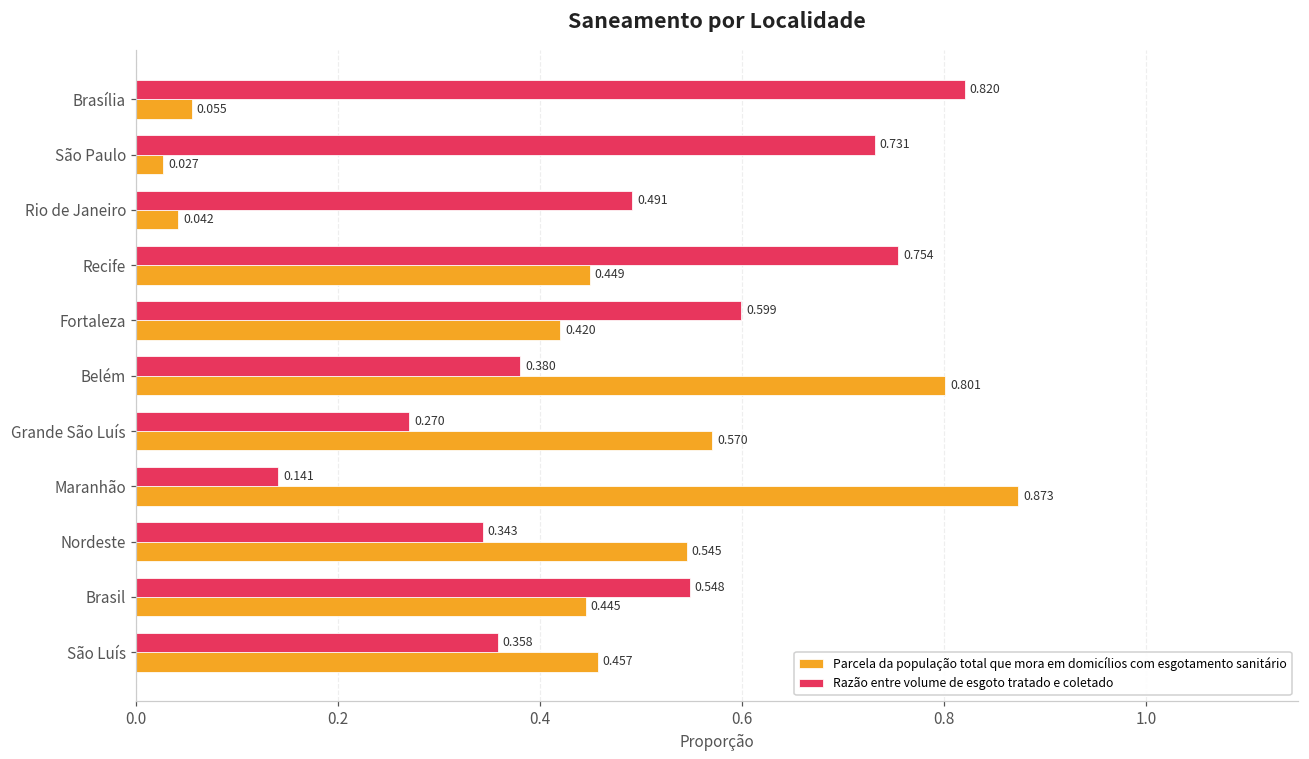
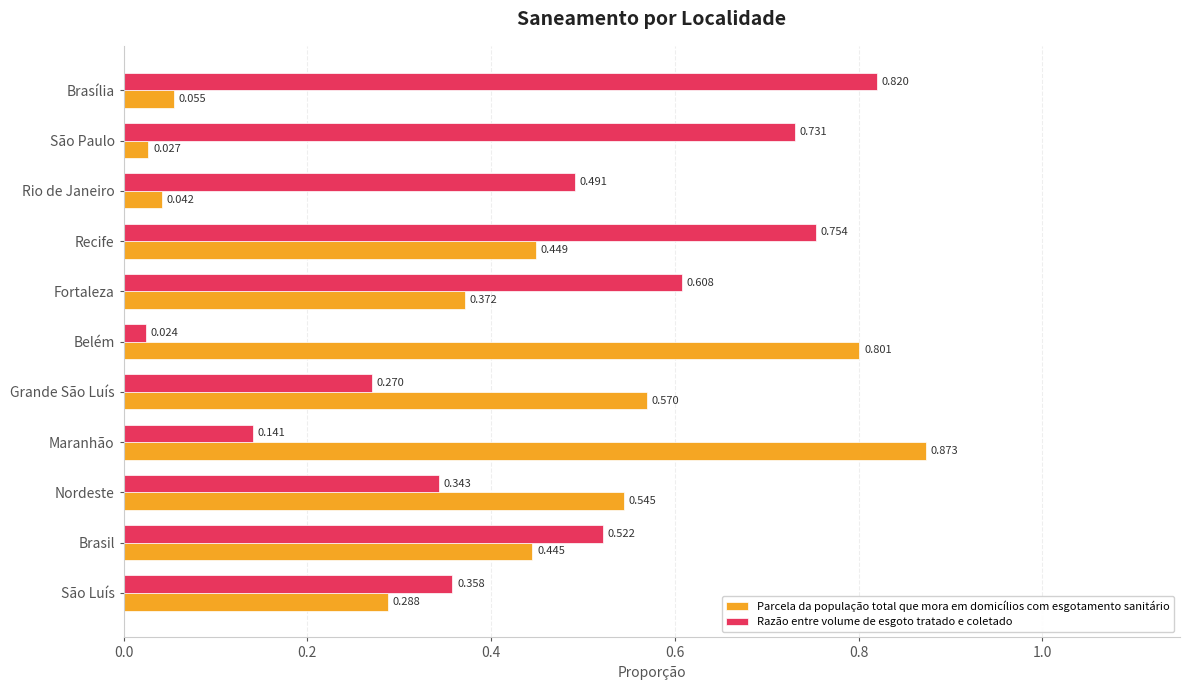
Razão entre volume de esgoto tratado e coletado, Fortaleza: 0.599 -> 0.608
Parcela da população total que mora em domicílios com esgotamento sanitário, Fortaleza: 0.420 -> 0.372
Razão entre volume de esgoto tratado e coletado, Belém: 0.380 -> 0.024
Razão entre volume de esgoto tratado e coletado, Brasil: 0.548 -> 0.522
Parcela da população total que mora em domicílios com esgotamento sanitário, São Luís: 0.457 -> 0.288
